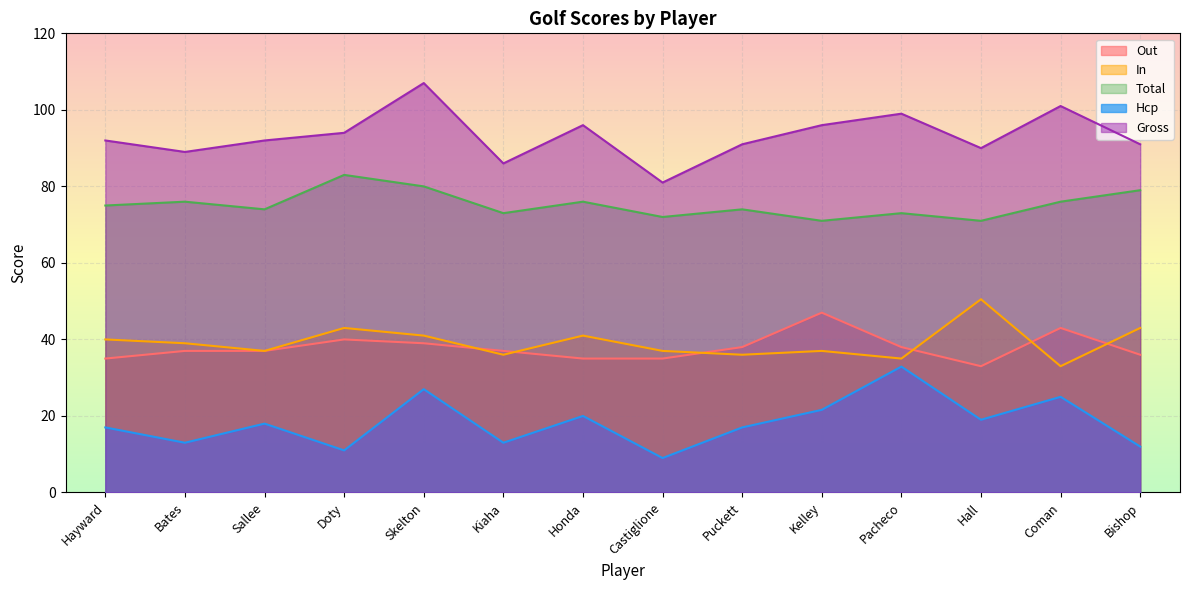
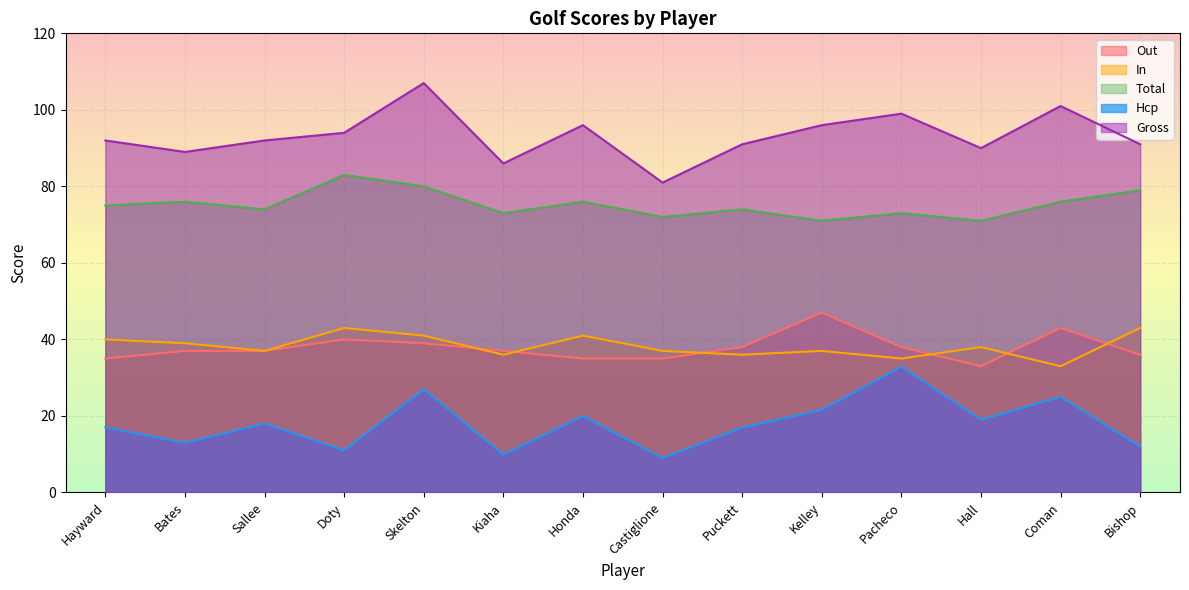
Hcp, Kiaha: 13 -> 10
In, Hall: 51 -> 38
